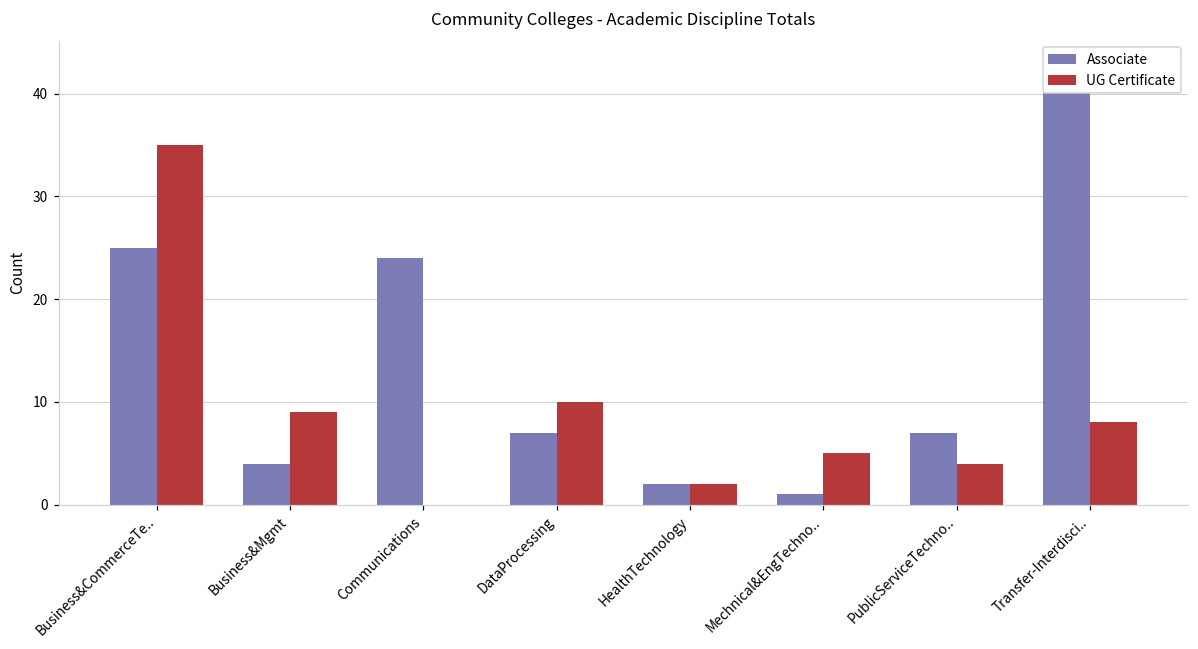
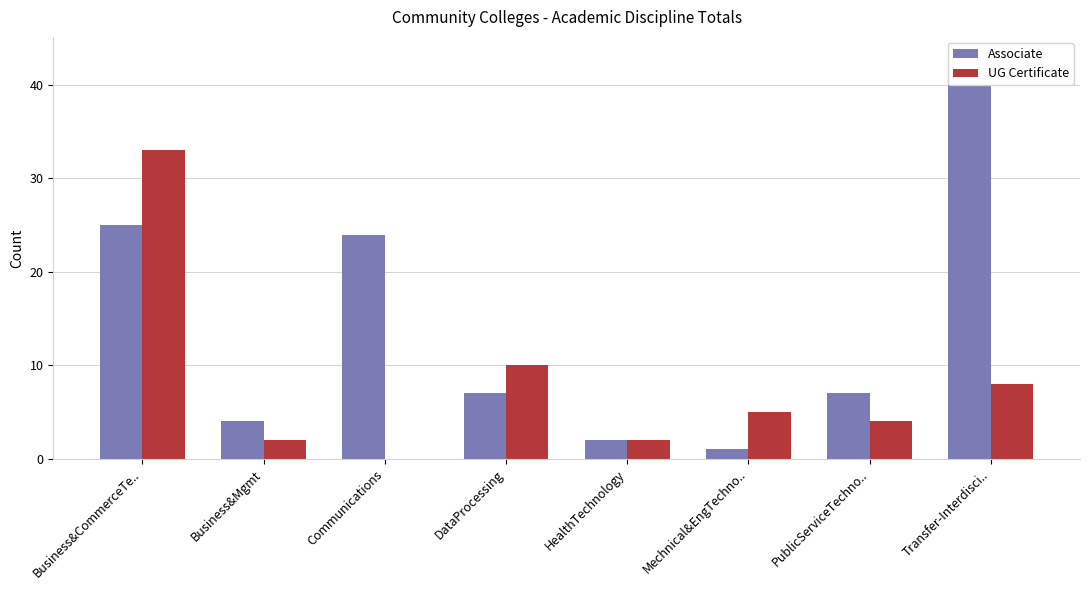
UG Certificate, Business&CommerceTe..: 35 -> 33
UG Certificate, Business&Mgmt: 9 -> 2
